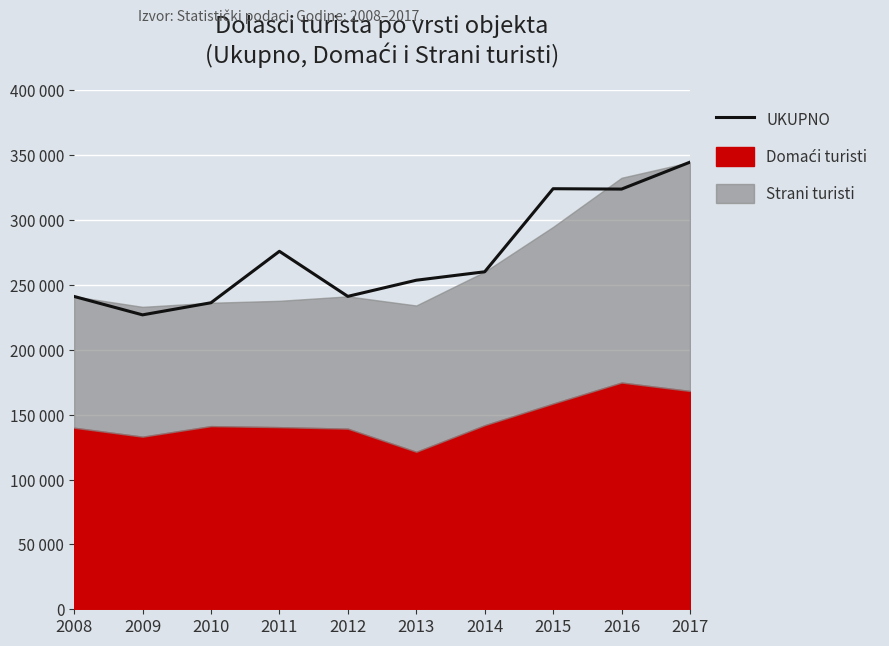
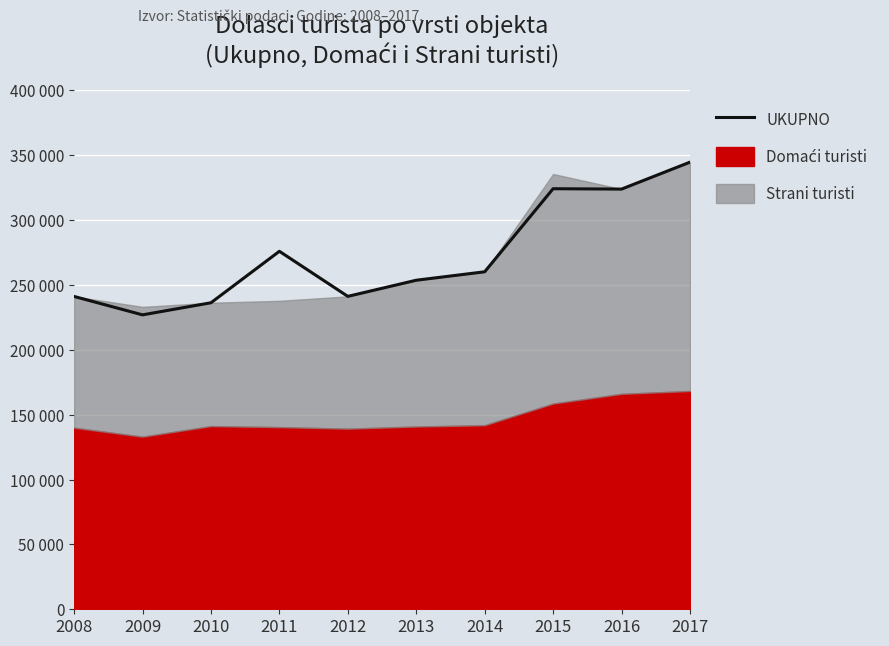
Domaći turisti, 2013: 121000 -> 141000
Strani turisti, 2015: 136000 -> 177000
Domaći turisti, 2016: 175000 -> 166000
